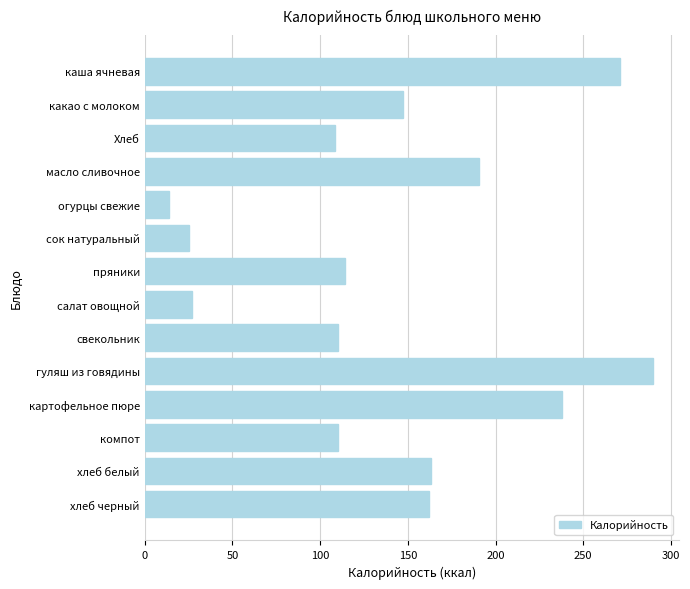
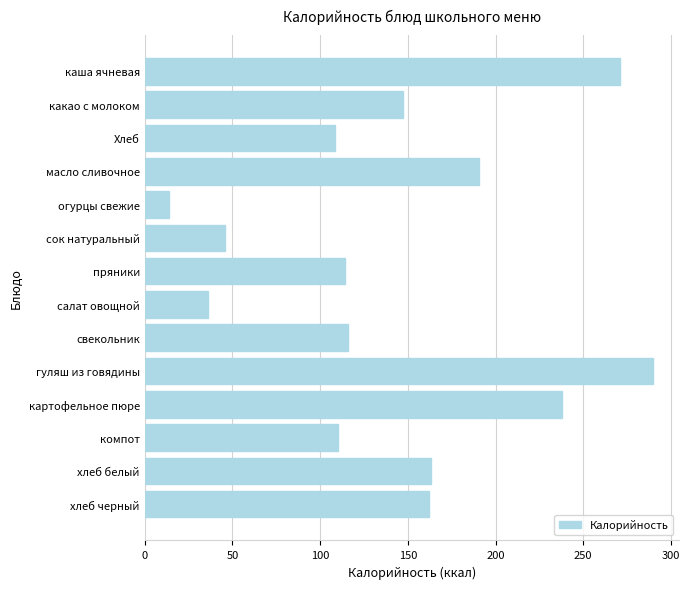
сок натуральный: 25 -> 46
салат овощной: 27 -> 36
свекольник: 110 -> 116
